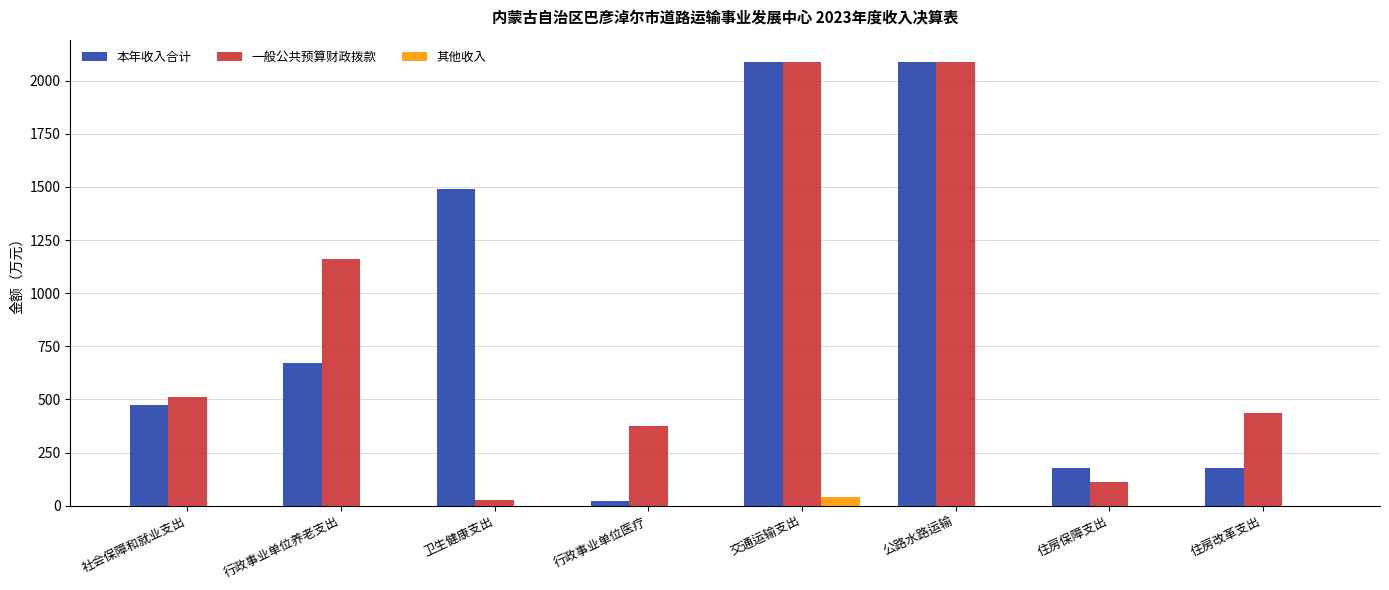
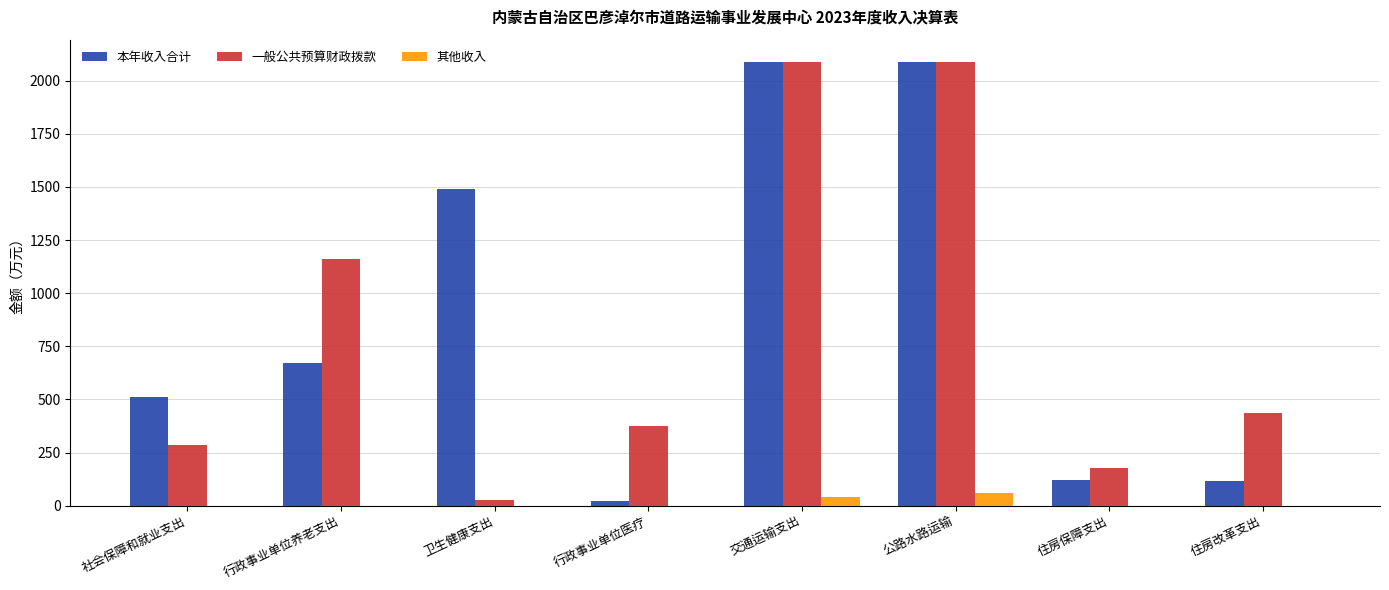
本年收入合计, 社会保障和就业支出: 470 -> 510
一般公共预算财政拨款, 社会保障和就业支出: 510 -> 290
其他收入, 公路水路运输: 0 -> 60
本年收入合计, 住房保障支出: 180 -> 120
一般公共预算财政拨款, 住房保障支出: 110 -> 180
本年收入合计, 住房改革支出: 180 -> 120
